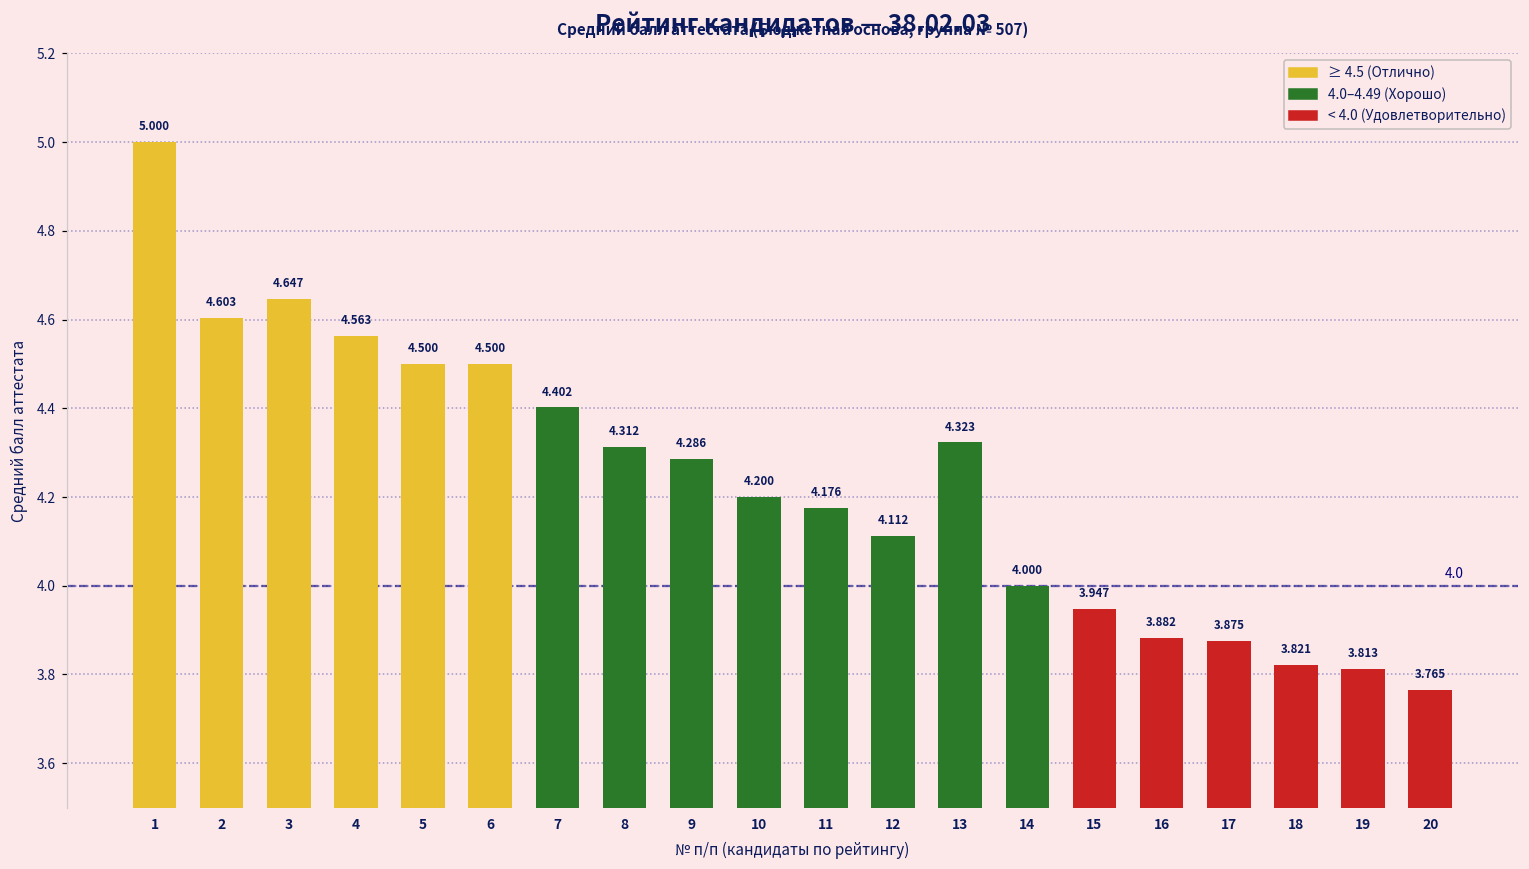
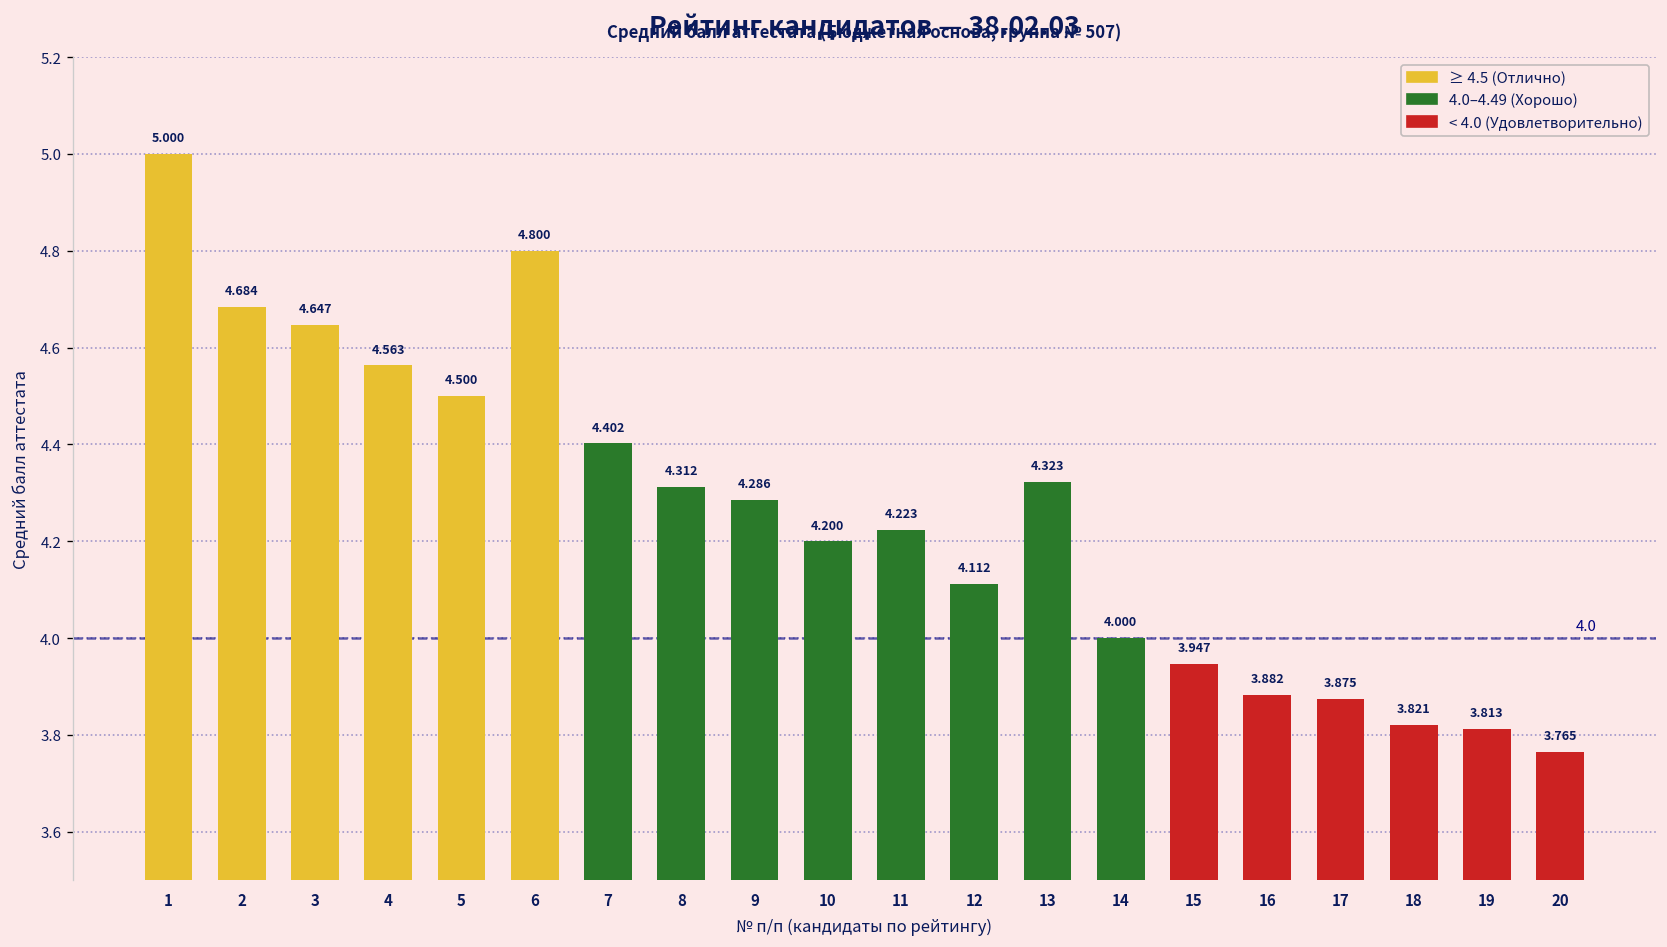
≥ 4.5 (Отлично), 2: 4.603 -> 4.684
≥ 4.5 (Отлично), 6: 4.500 -> 4.800
4.0–4.49 (Хорошо), 11: 4.176 -> 4.223
